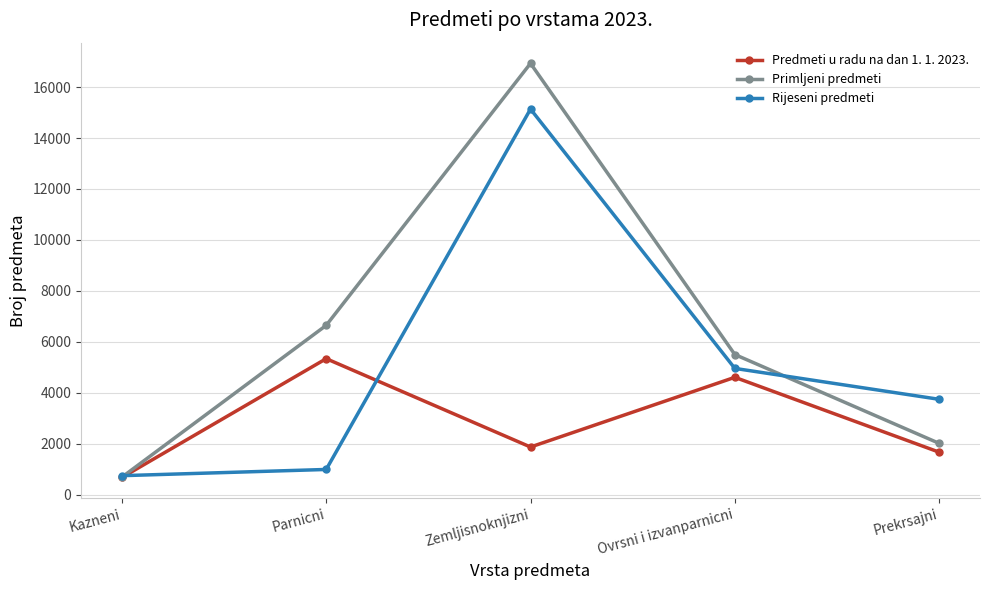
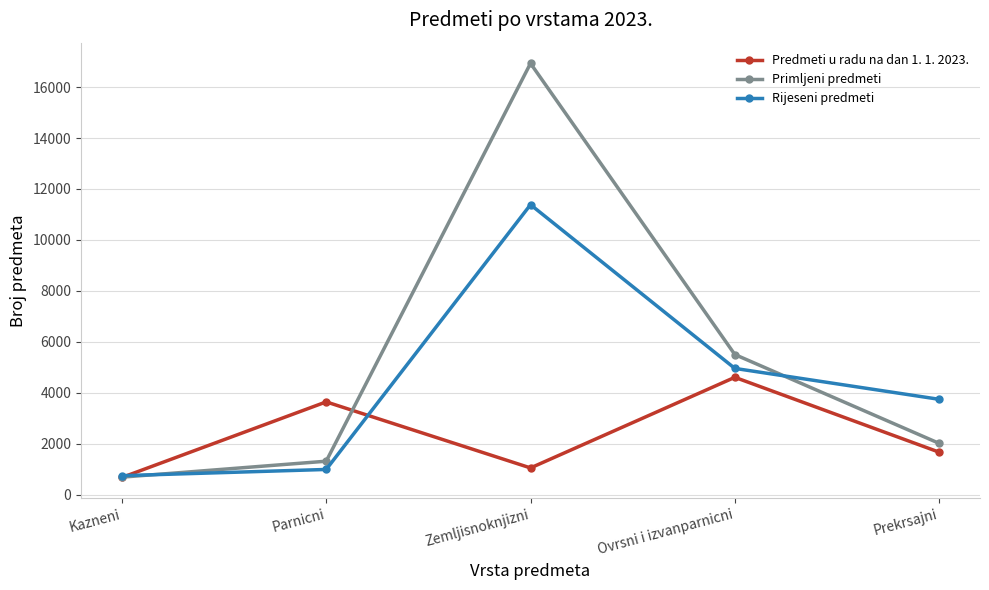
Predmeti u radu na dan 1. 1. 2023., Parnicni: 5300 -> 3600
Primljeni predmeti, Parnicni: 6600 -> 1300
Predmeti u radu na dan 1. 1. 2023., Zemljisnoknjizni: 1900 -> 1100
Rijeseni predmeti, Zemljisnoknjizni: 15100 -> 11400
